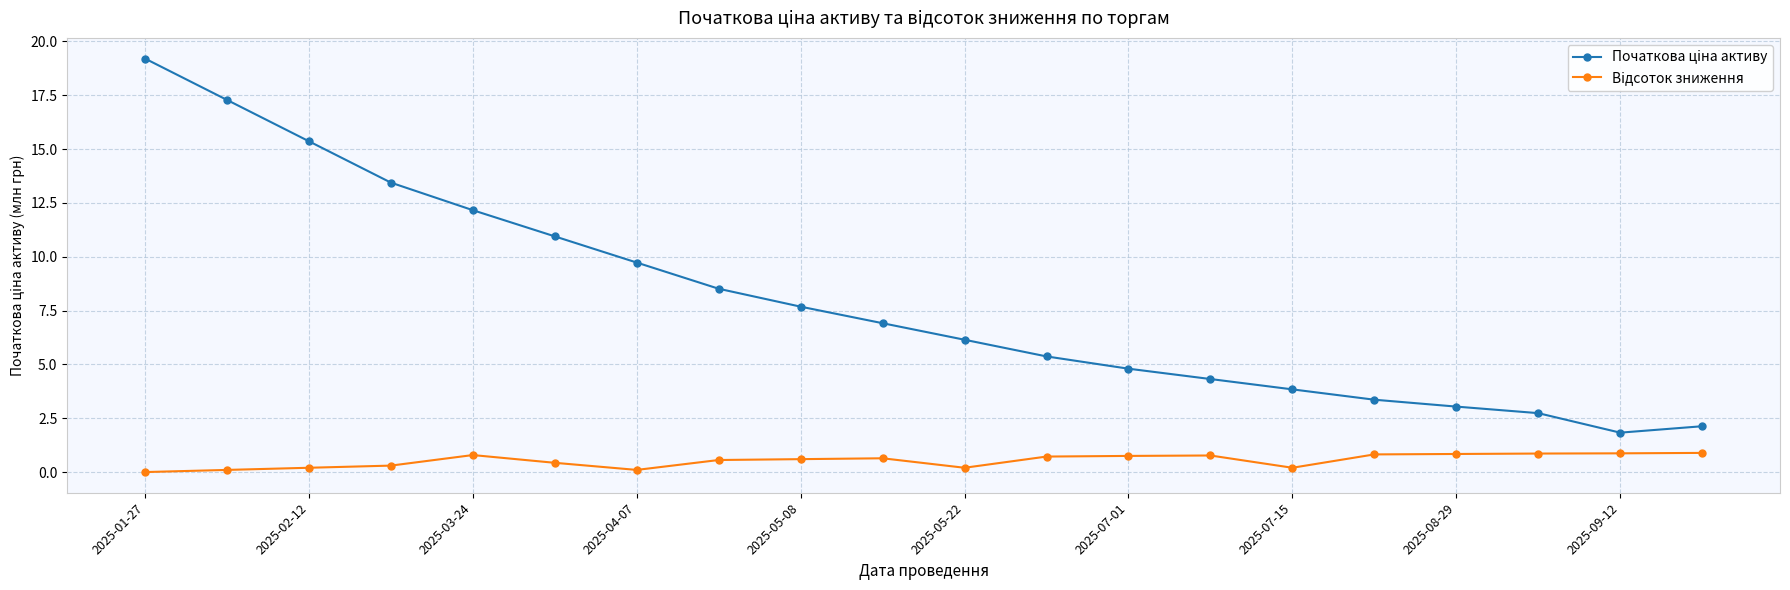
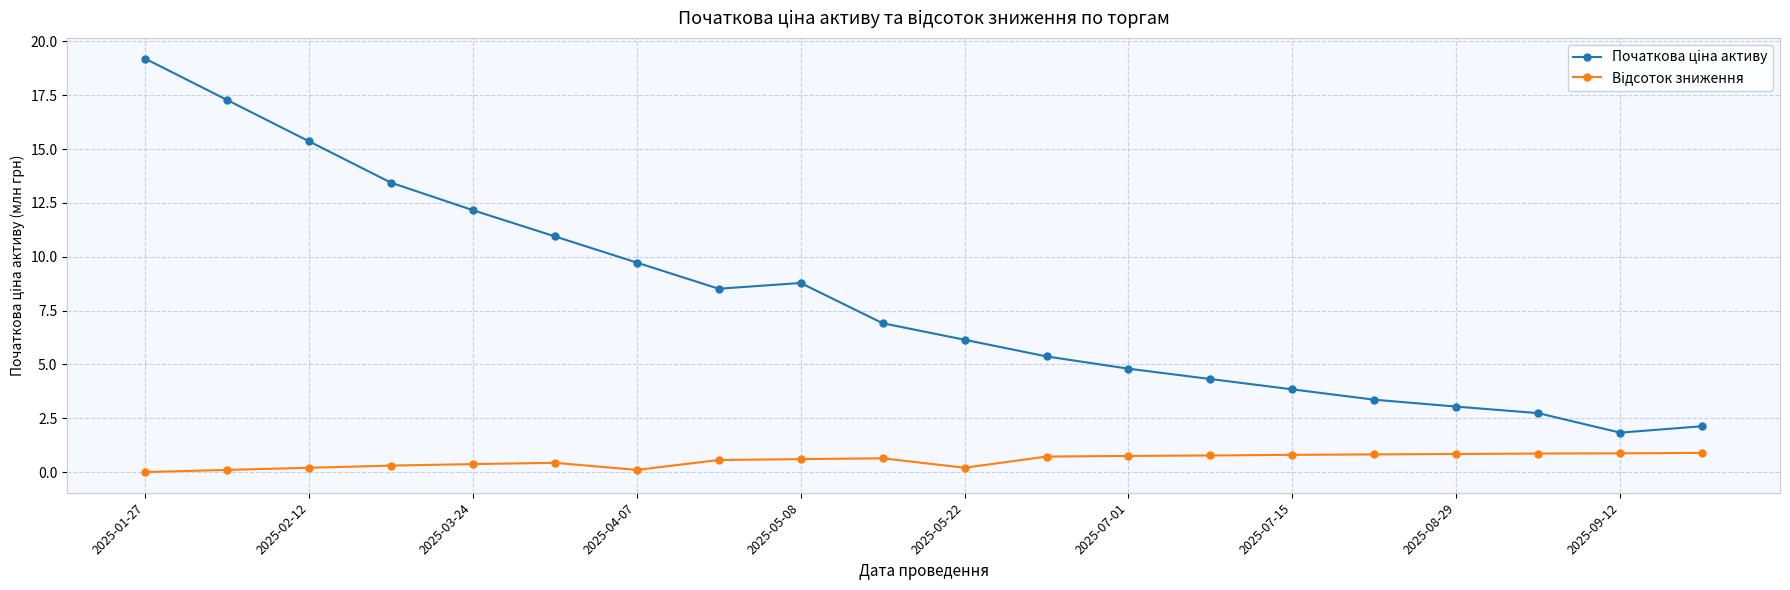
Відсоток зниження, 2025-03-24: 0.8 -> 0.4
Початкова ціна активу, 2025-05-08: 7.7 -> 8.8
Відсоток зниження, 2025-07-15: 0.2 -> 0.8
